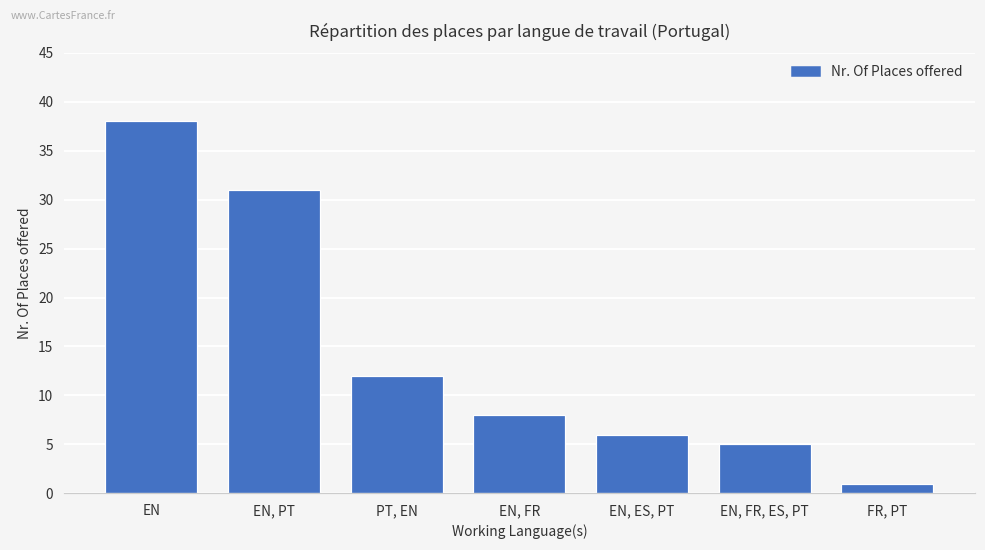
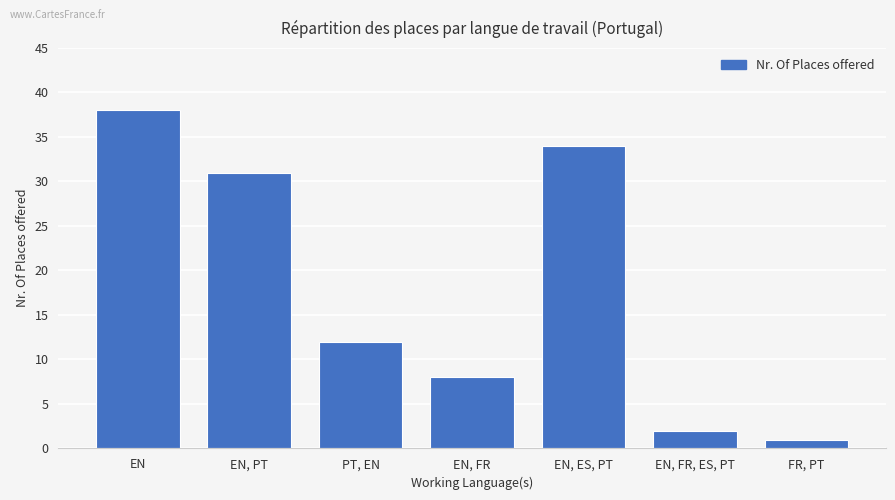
EN, ES, PT: 6 -> 34
EN, FR, ES, PT: 5 -> 2
